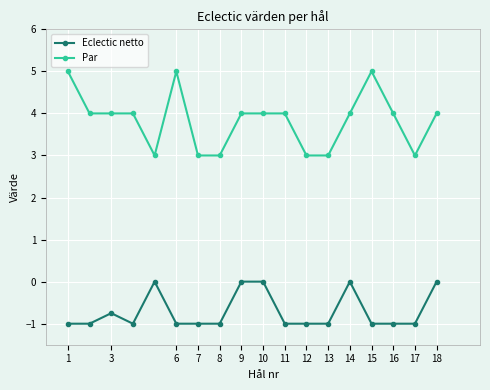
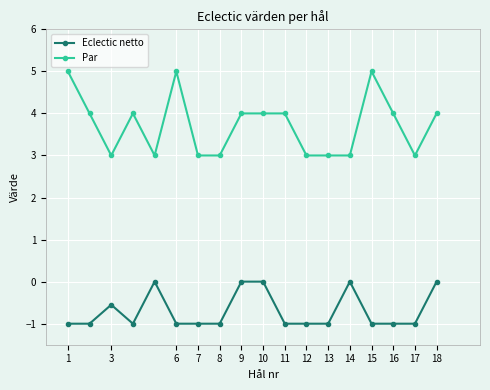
Eclectic netto, 3: -0.8 -> -0.6
Par, 3: 4 -> 3
Par, 14: 4 -> 3
